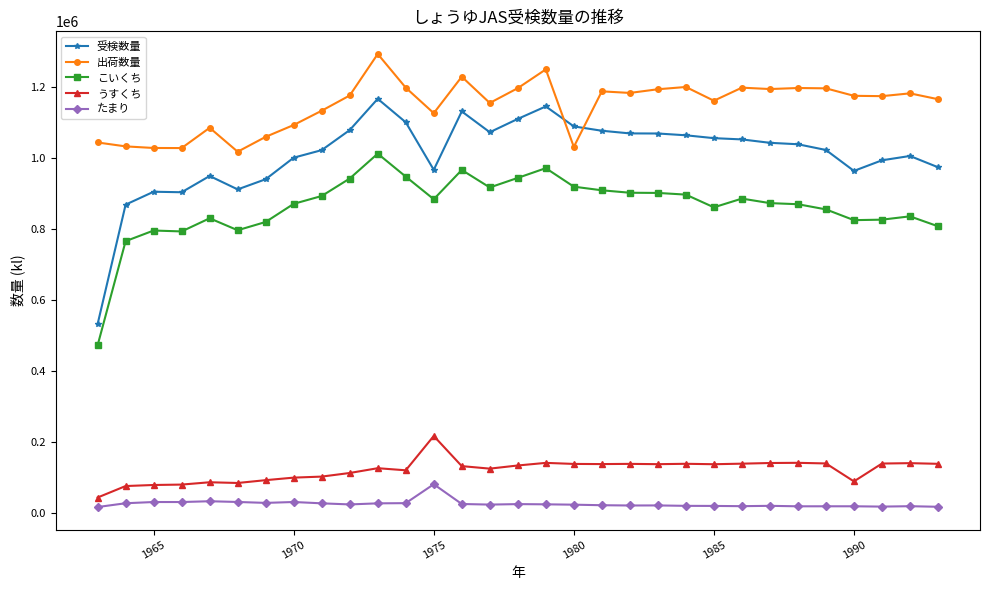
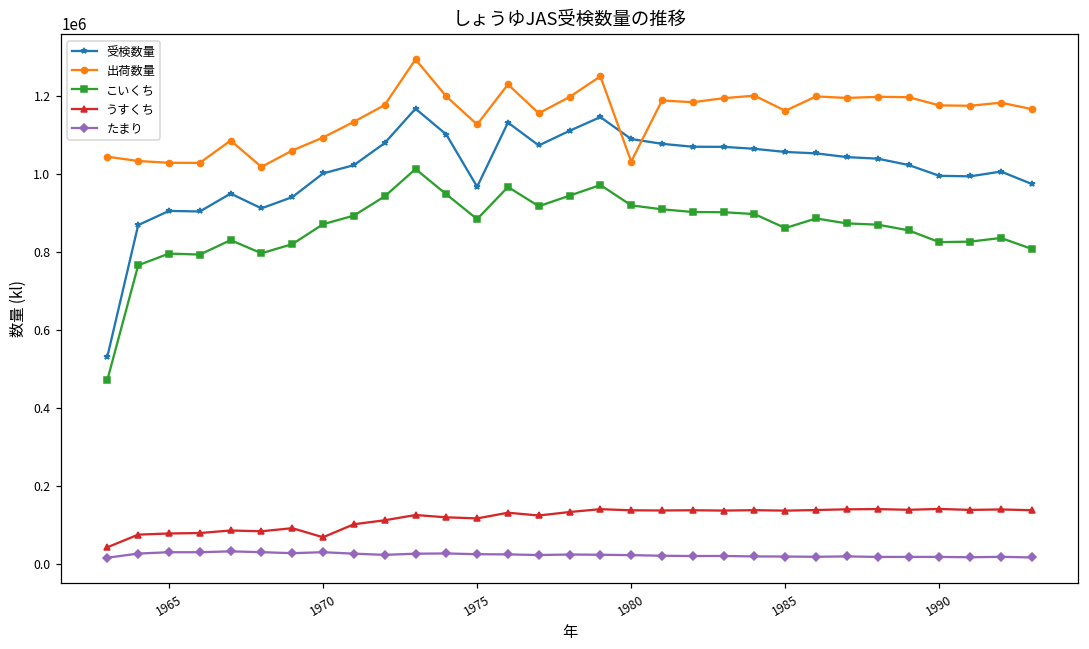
うすくち, 1970: 100000 -> 70000
うすくち, 1975: 220000 -> 120000
たまり, 1975: 80000 -> 30000
受検数量, 1990: 960000 -> 1000000
うすくち, 1990: 90000 -> 140000
